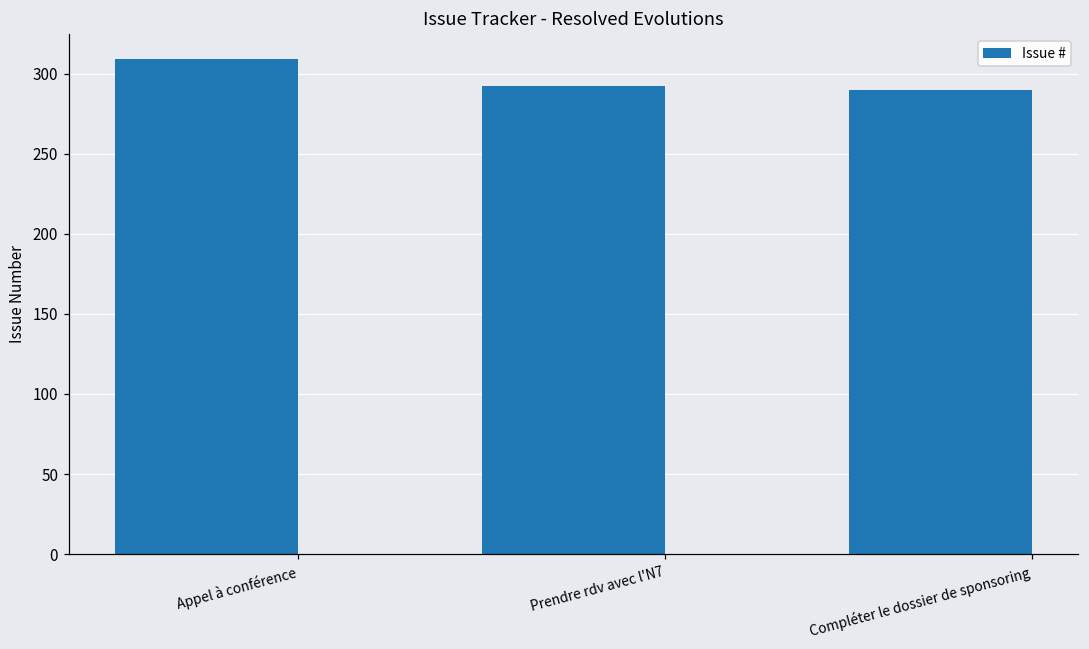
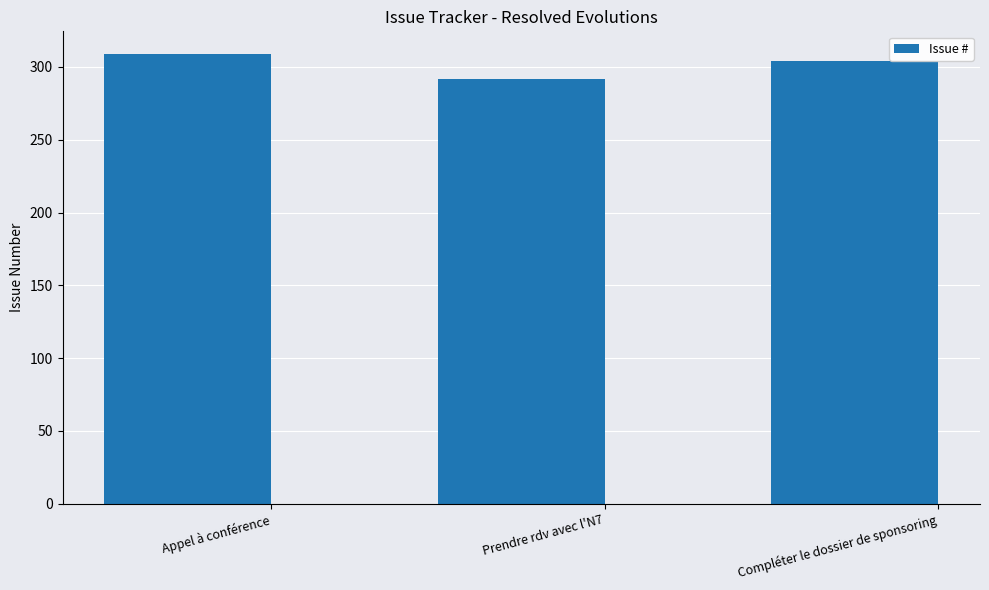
Compléter le dossier de sponsoring: 290 -> 304
